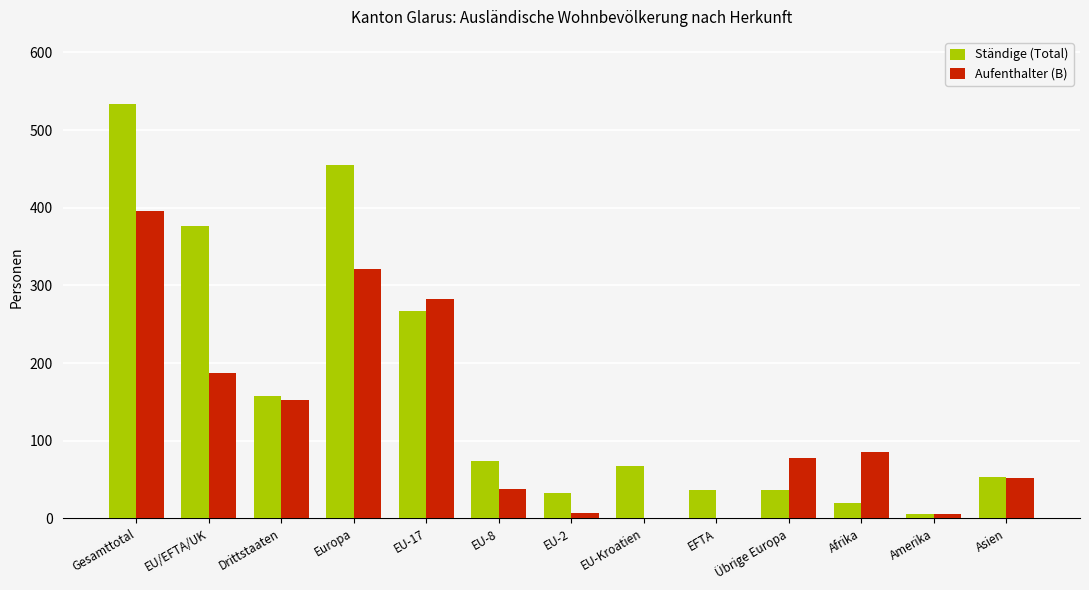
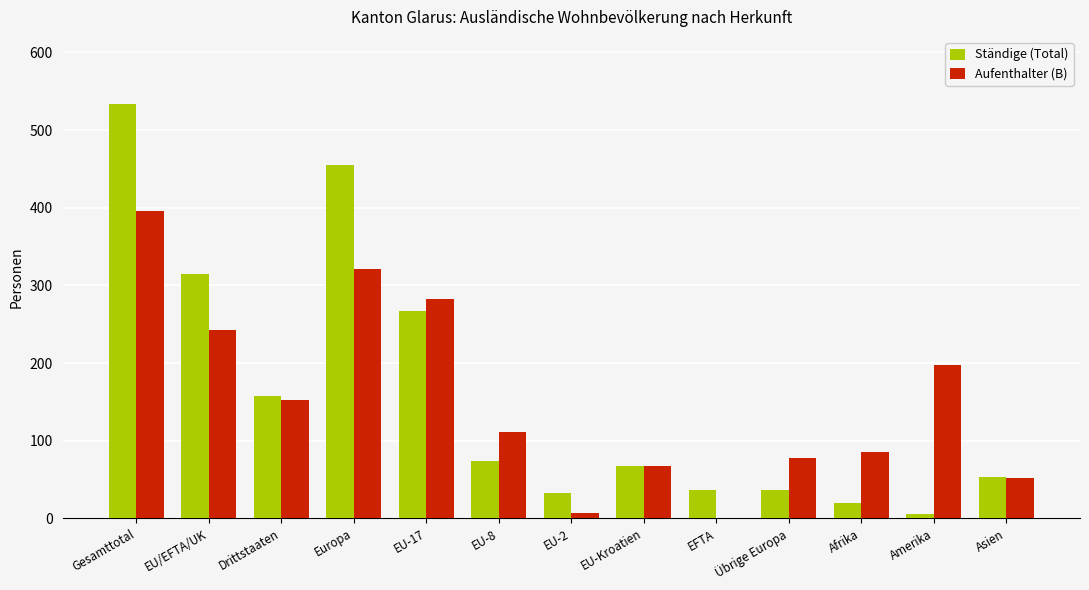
Ständige (Total), EU/EFTA/UK: 380 -> 310
Aufenthalter (B), EU/EFTA/UK: 190 -> 240
Aufenthalter (B), EU-8: 40 -> 110
Aufenthalter (B), EU-Kroatien: 0 -> 70
Aufenthalter (B), Amerika: 10 -> 200
